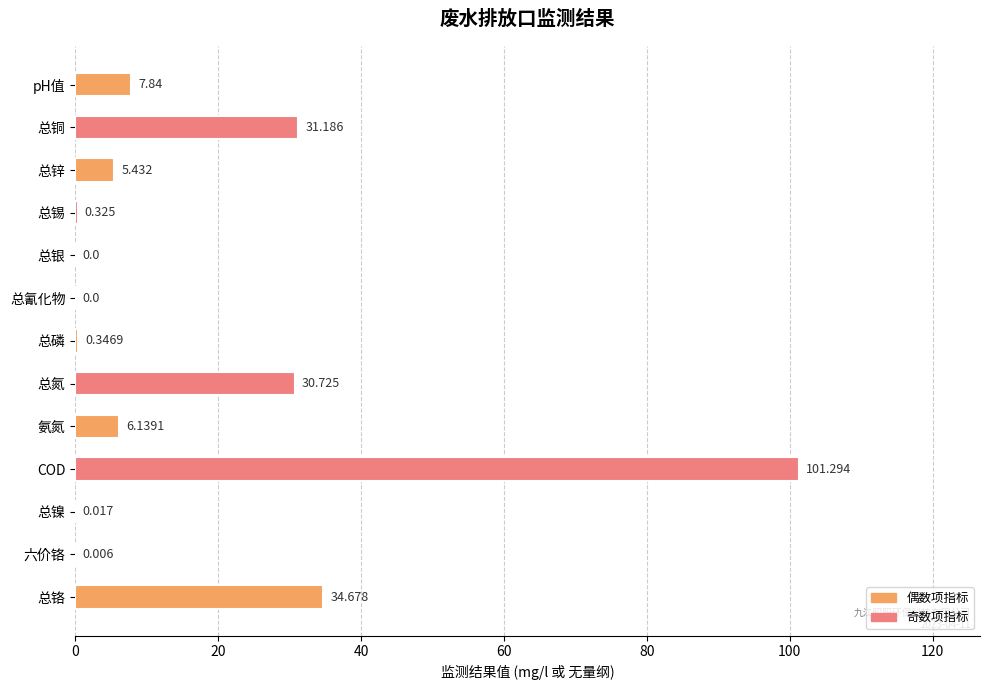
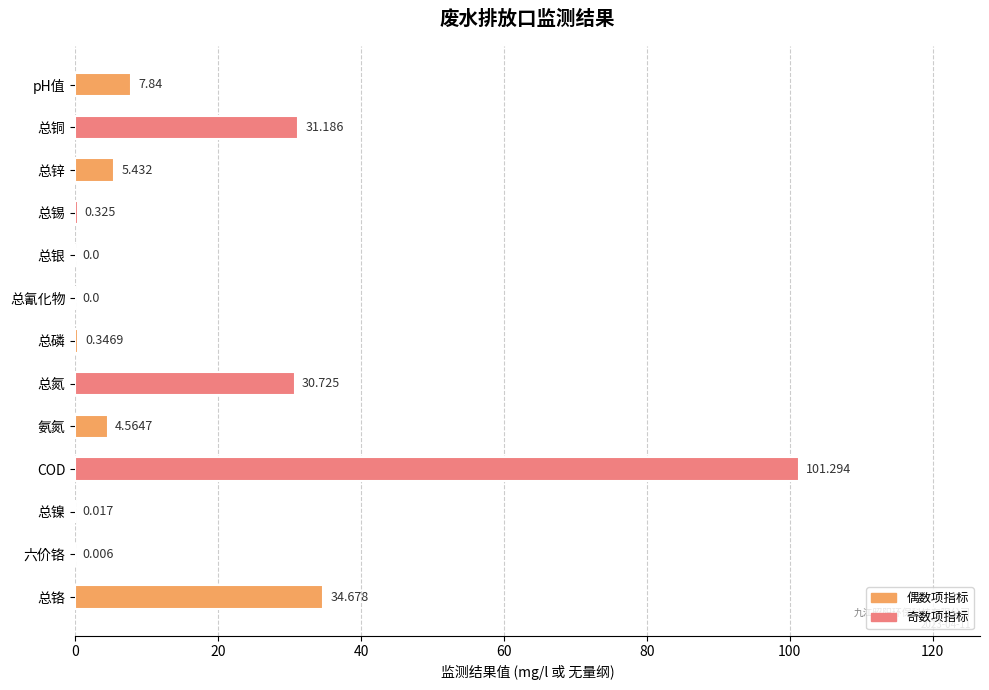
氨氮: 6.1391 -> 4.5647
